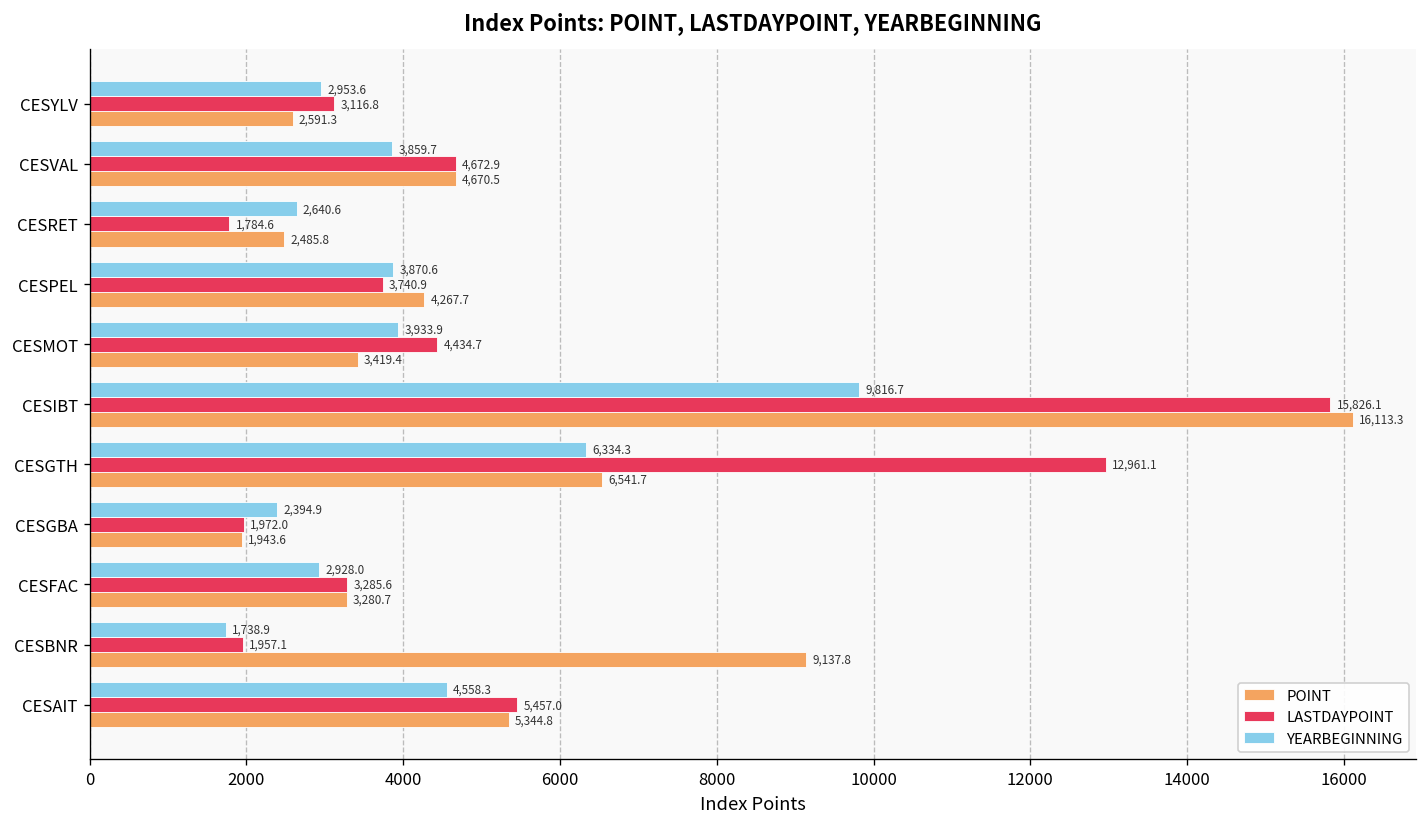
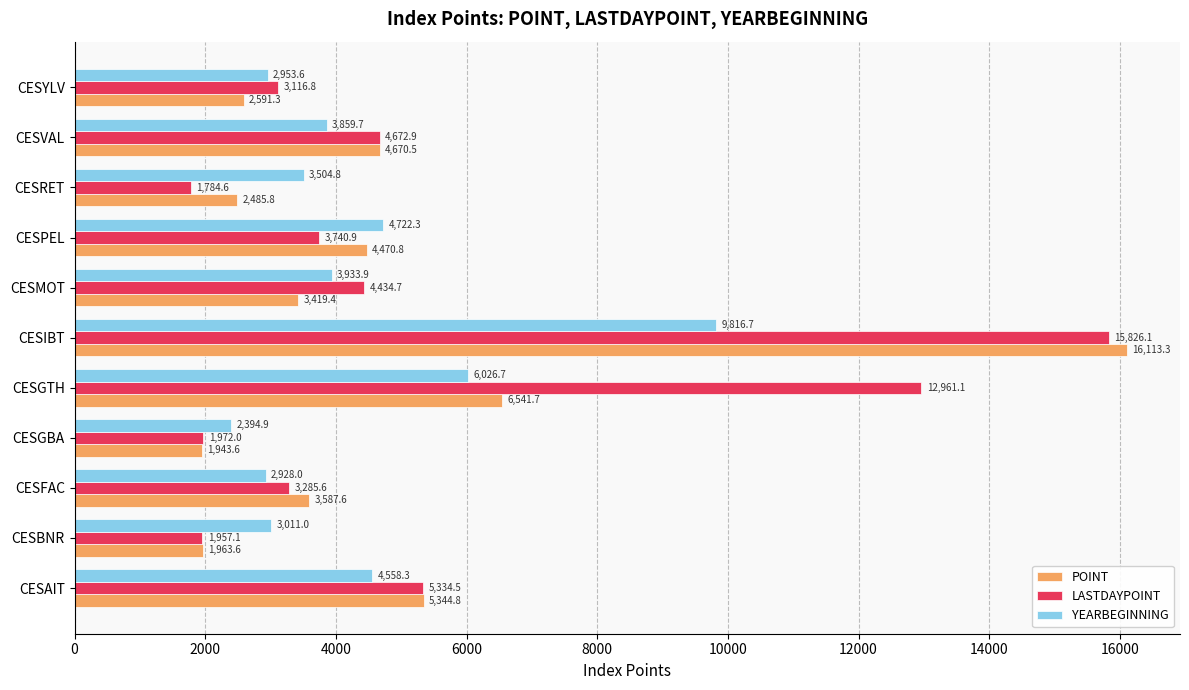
YEARBEGINNING, CESRET: 2,640.6 -> 3,504.8
YEARBEGINNING, CESPEL: 3,870.6 -> 4,722.3
POINT, CESPEL: 4,267.7 -> 4,470.8
YEARBEGINNING, CESGTH: 6,334.3 -> 6,026.7
POINT, CESFAC: 3,280.7 -> 3,587.6
YEARBEGINNING, CESBNR: 1,738.9 -> 3,011.0
POINT, CESBNR: 9,137.8 -> 1,963.6
LASTDAYPOINT, CESAIT: 5,457.0 -> 5,334.5
